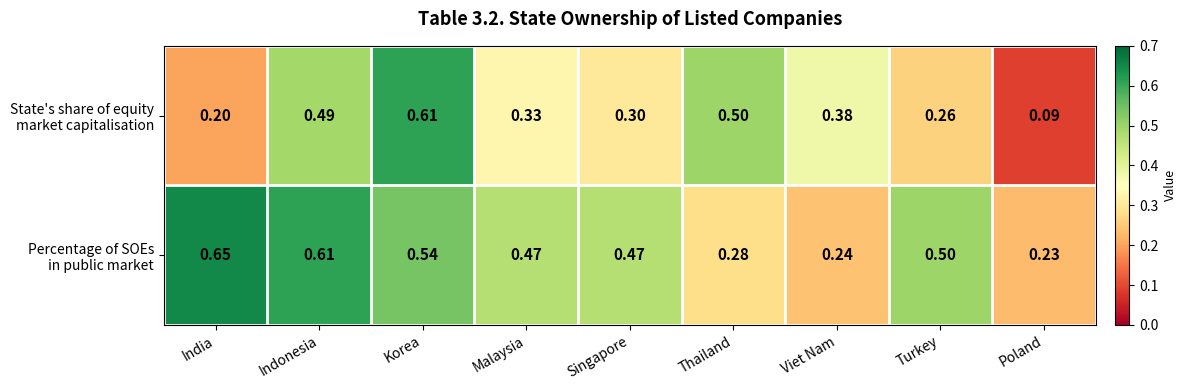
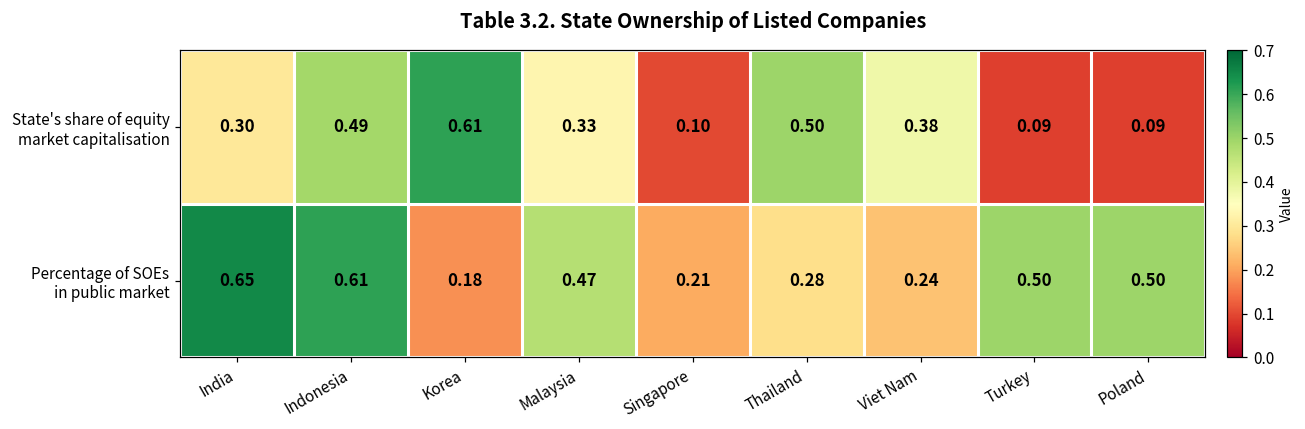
State's share of equity market capitalisation, India: 0.20 -> 0.30
State's share of equity market capitalisation, Singapore: 0.30 -> 0.10
State's share of equity market capitalisation, Turkey: 0.26 -> 0.09
Percentage of SOEs in public market, Korea: 0.54 -> 0.18
Percentage of SOEs in public market, Singapore: 0.47 -> 0.21
Percentage of SOEs in public market, Poland: 0.23 -> 0.50
